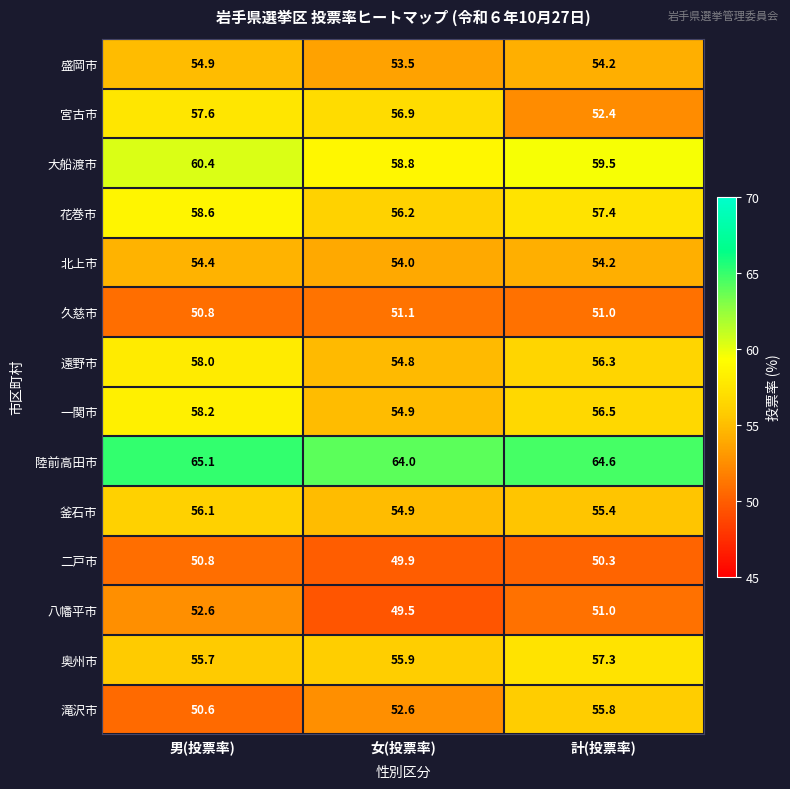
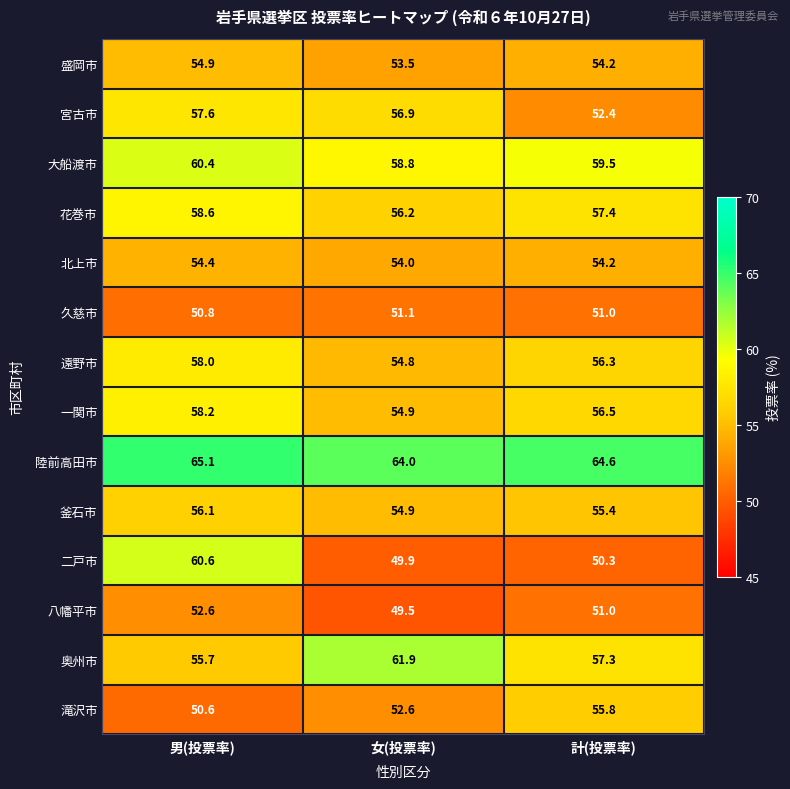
二戸市, 男(投票率): 50.8 -> 60.6
奥州市, 女(投票率): 55.9 -> 61.9
